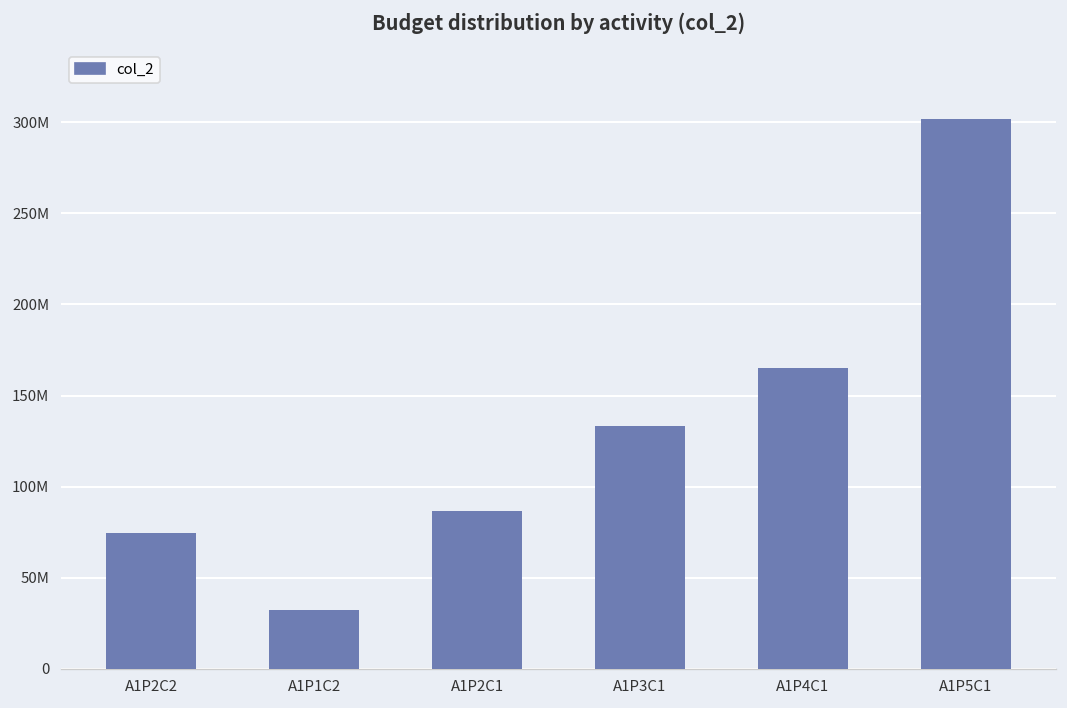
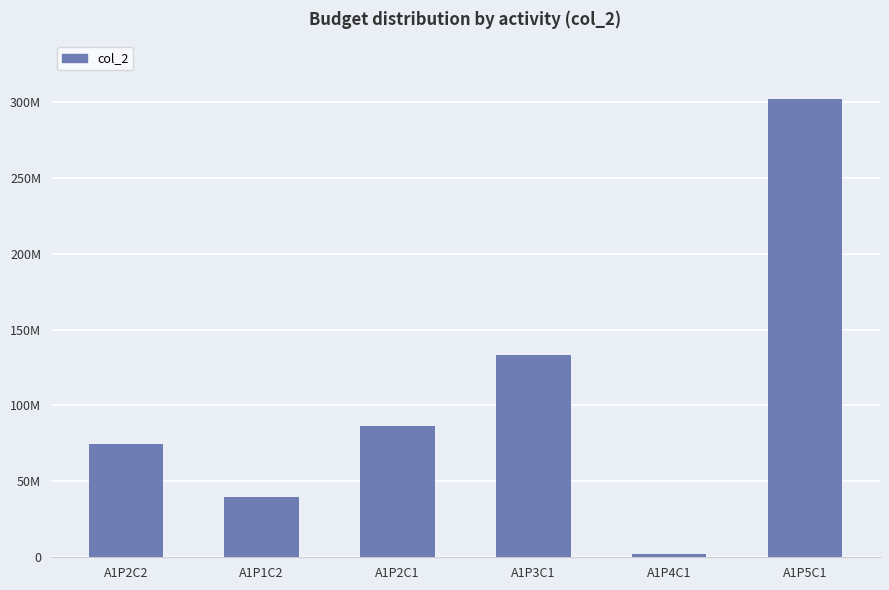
A1P1C2: 32000000 -> 40000000
A1P4C1: 165000000 -> 2000000
